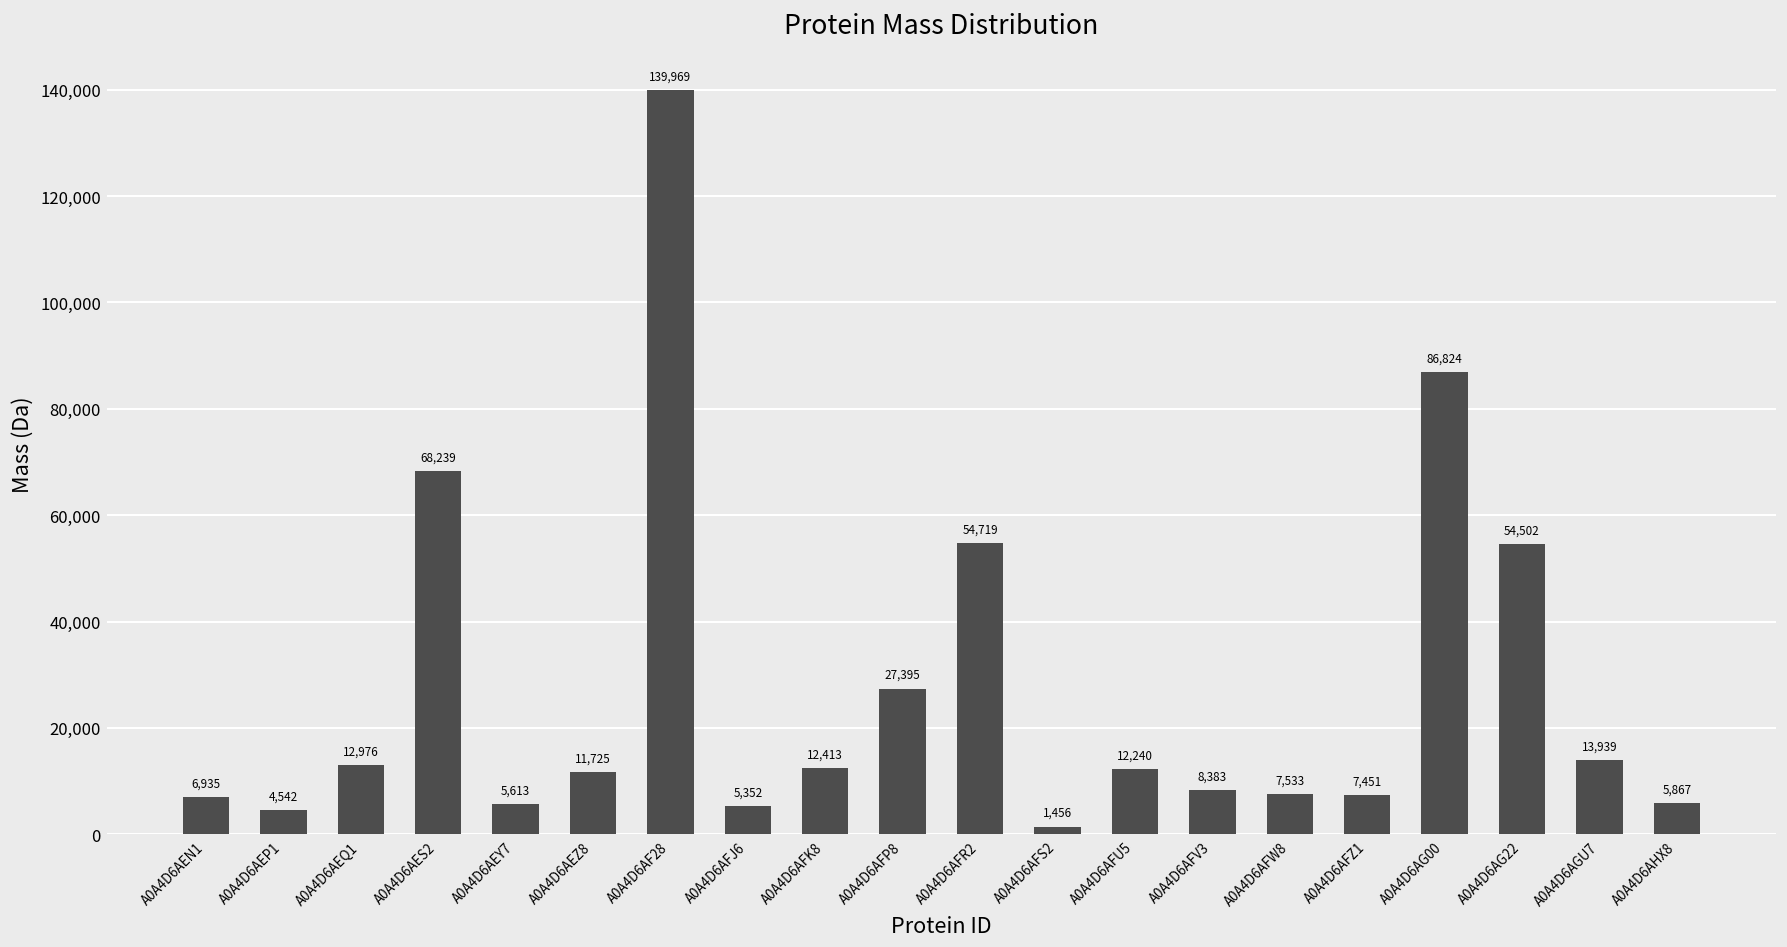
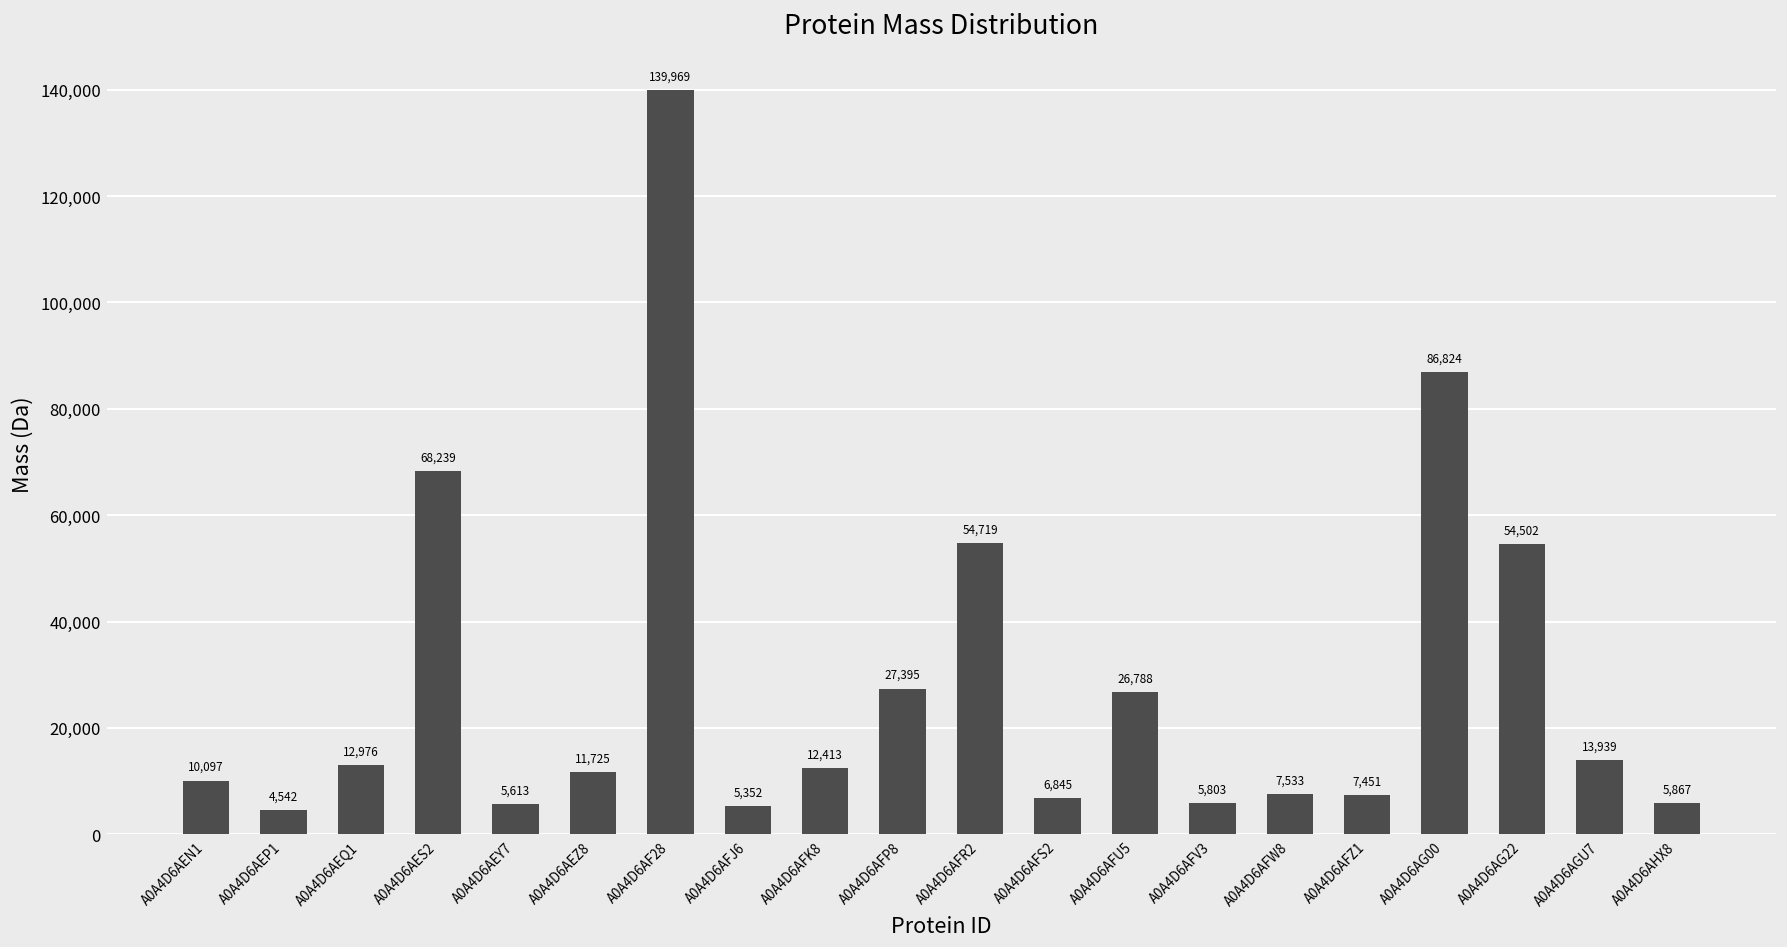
A0A4D6AEN1: 6,935 -> 10,097
A0A4D6AFS2: 1,456 -> 6,845
A0A4D6AFU5: 12,240 -> 26,788
A0A4D6AFV3: 8,383 -> 5,803
